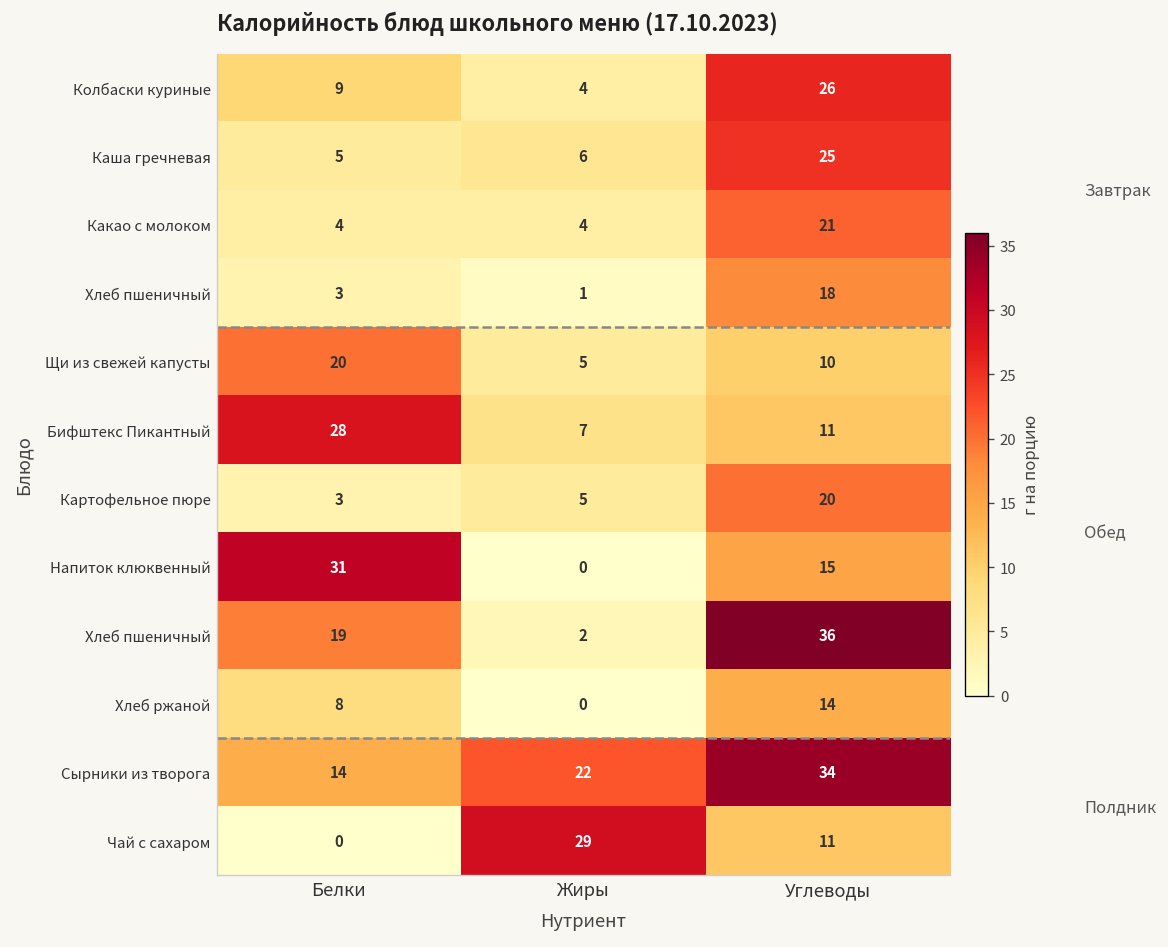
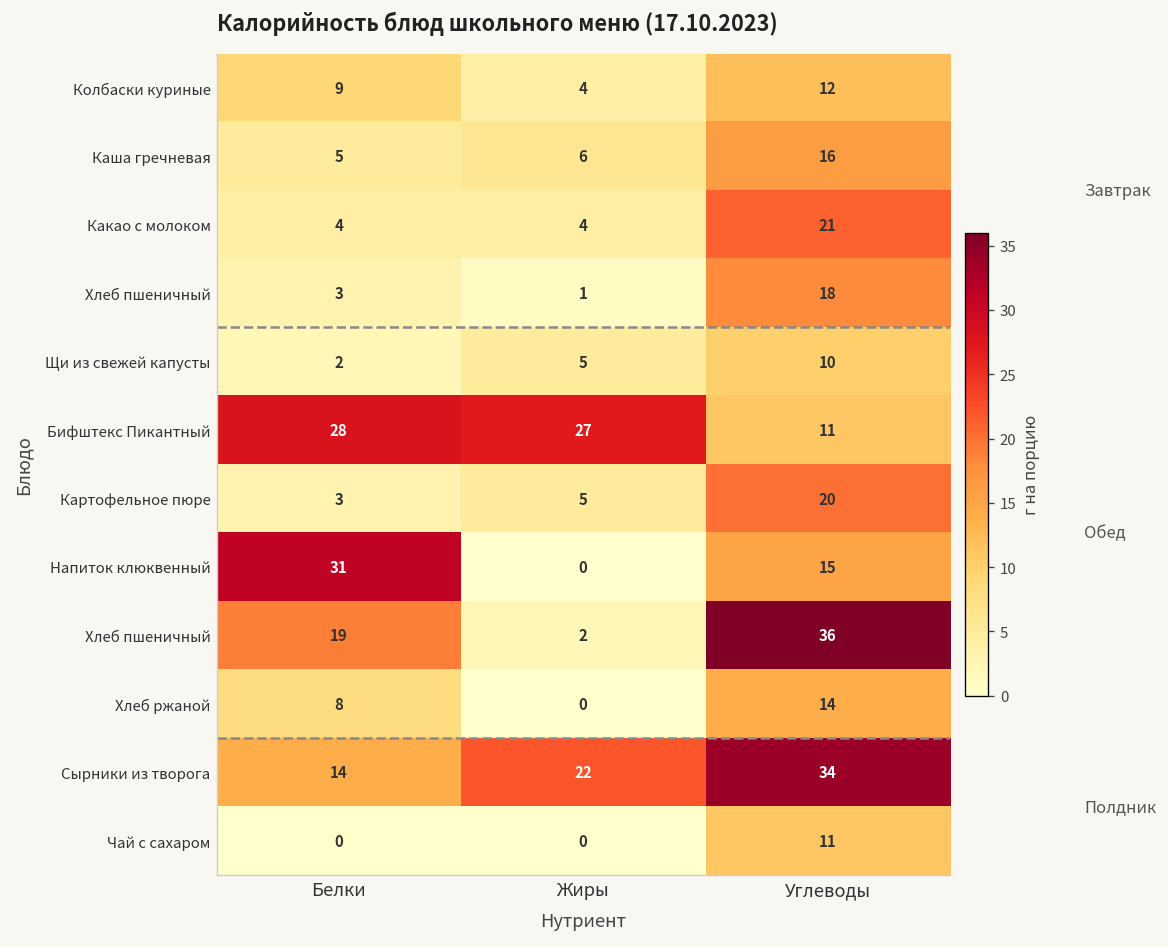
Колбаски куриные, Углеводы: 26 -> 12
Каша гречневая, Углеводы: 25 -> 16
Щи из свежей капусты, Белки: 20 -> 2
Бифштекс Пикантный, Жиры: 7 -> 27
Чай с сахаром, Жиры: 29 -> 0
